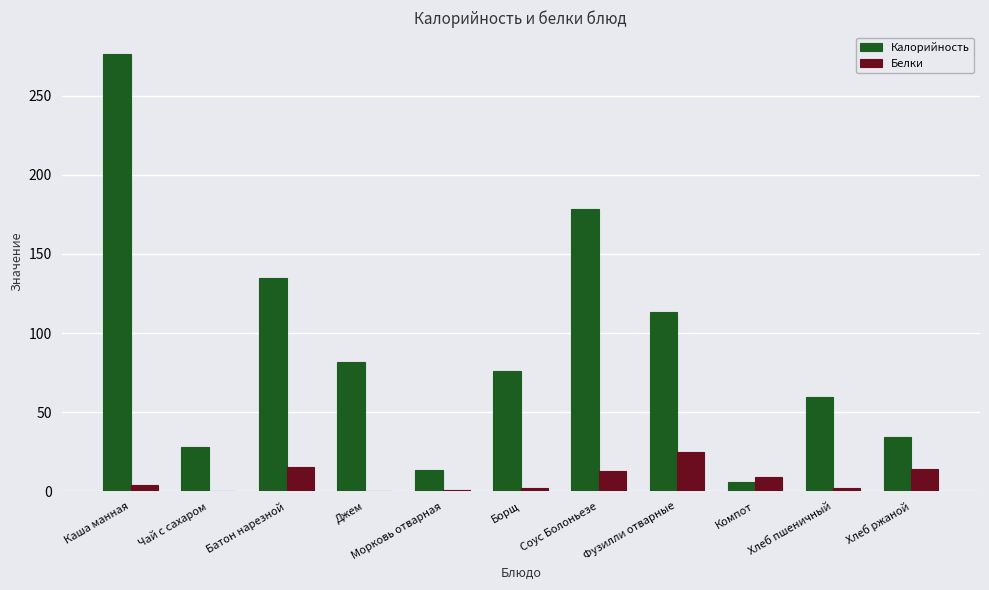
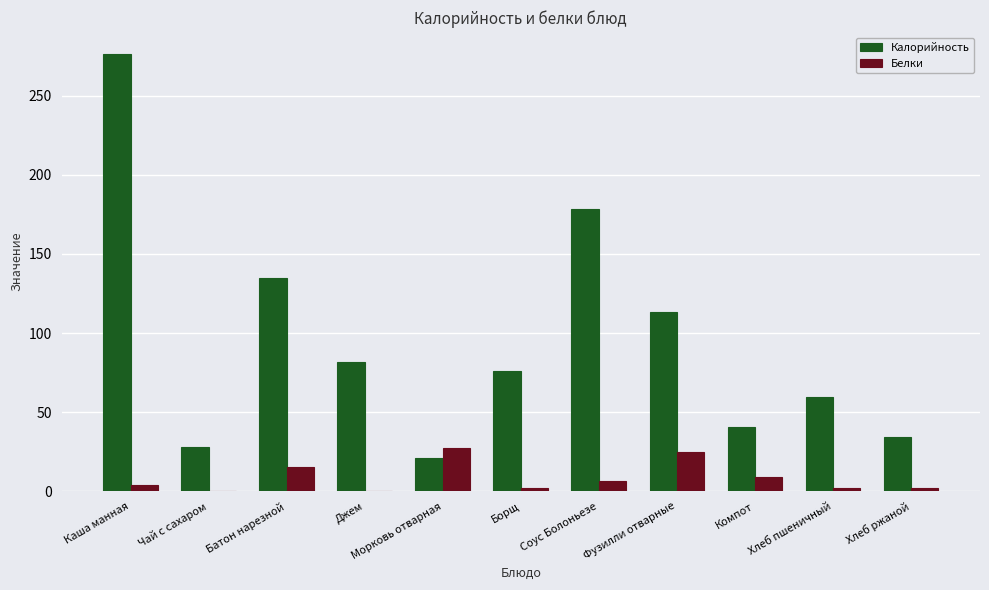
Калорийность, Морковь отварная: 13 -> 21
Белки, Морковь отварная: 1 -> 27
Белки, Соус Болоньезе: 13 -> 7
Калорийность, Компот: 6 -> 40
Белки, Хлеб ржаной: 14 -> 2
